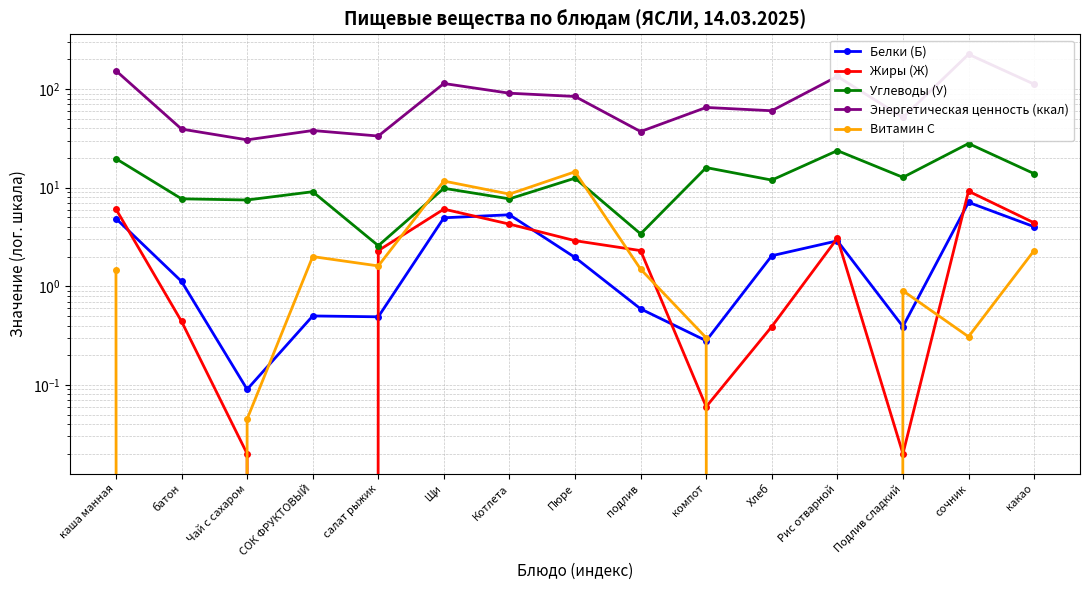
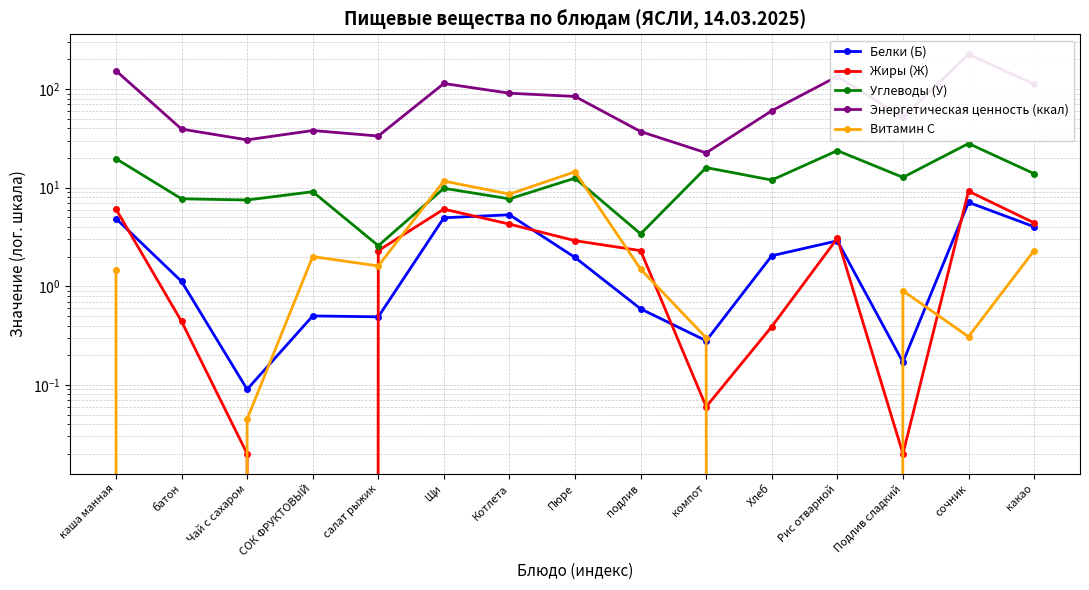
Энергетическая ценность (ккал), компот: 70 -> 23
Белки (Б), Подлив сладкий: 0.39 -> 0.17
